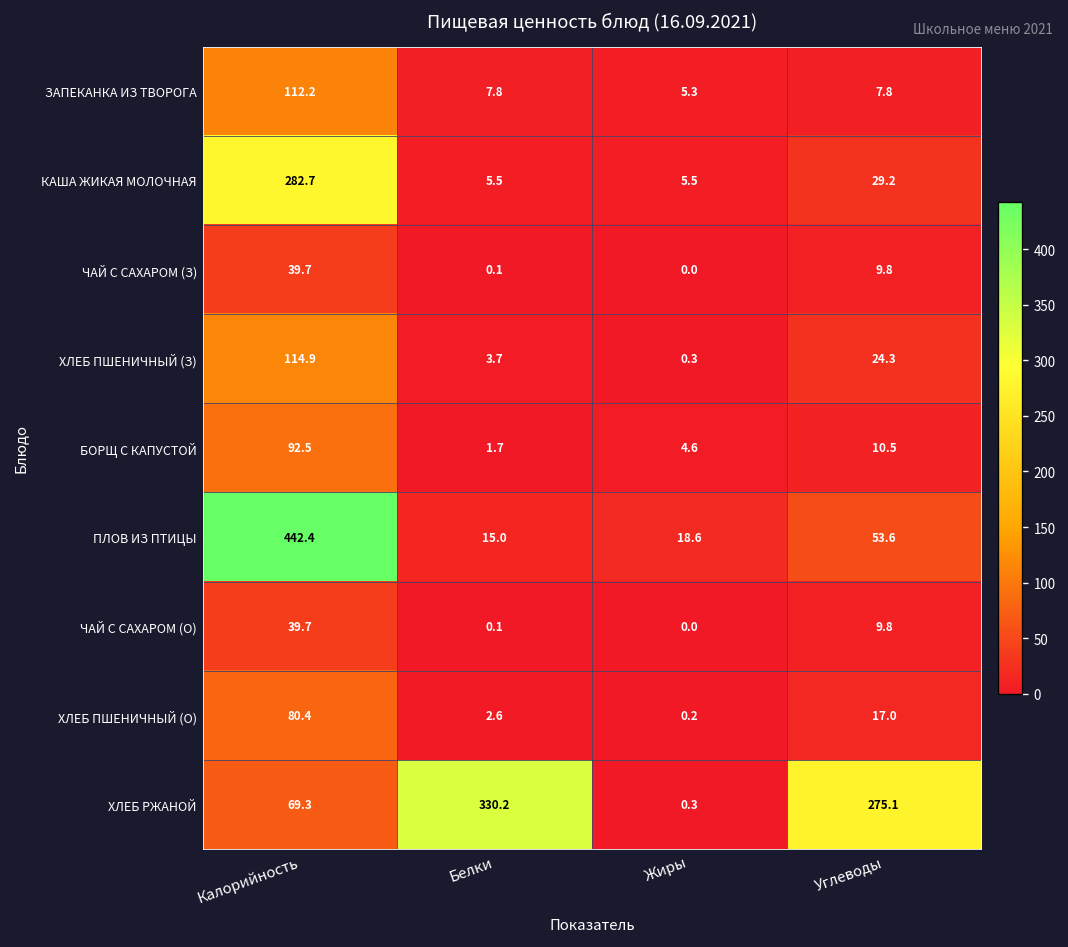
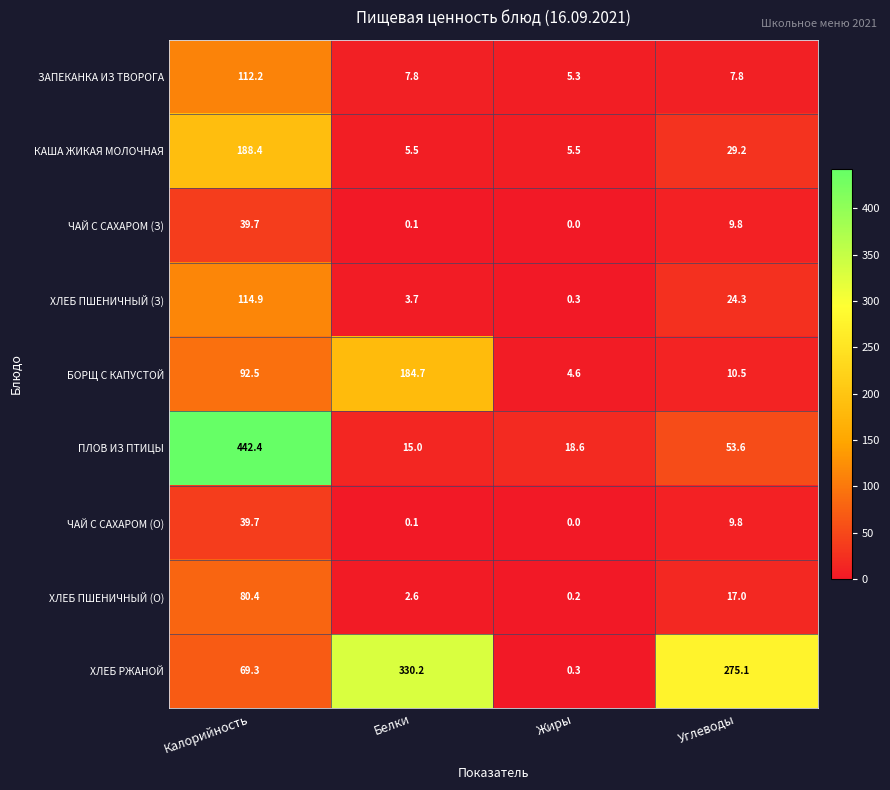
КАША ЖИКАЯ МОЛОЧНАЯ, Калорийность: 282.7 -> 188.4
БОРЩ С КАПУСТОЙ, Белки: 1.7 -> 184.7
